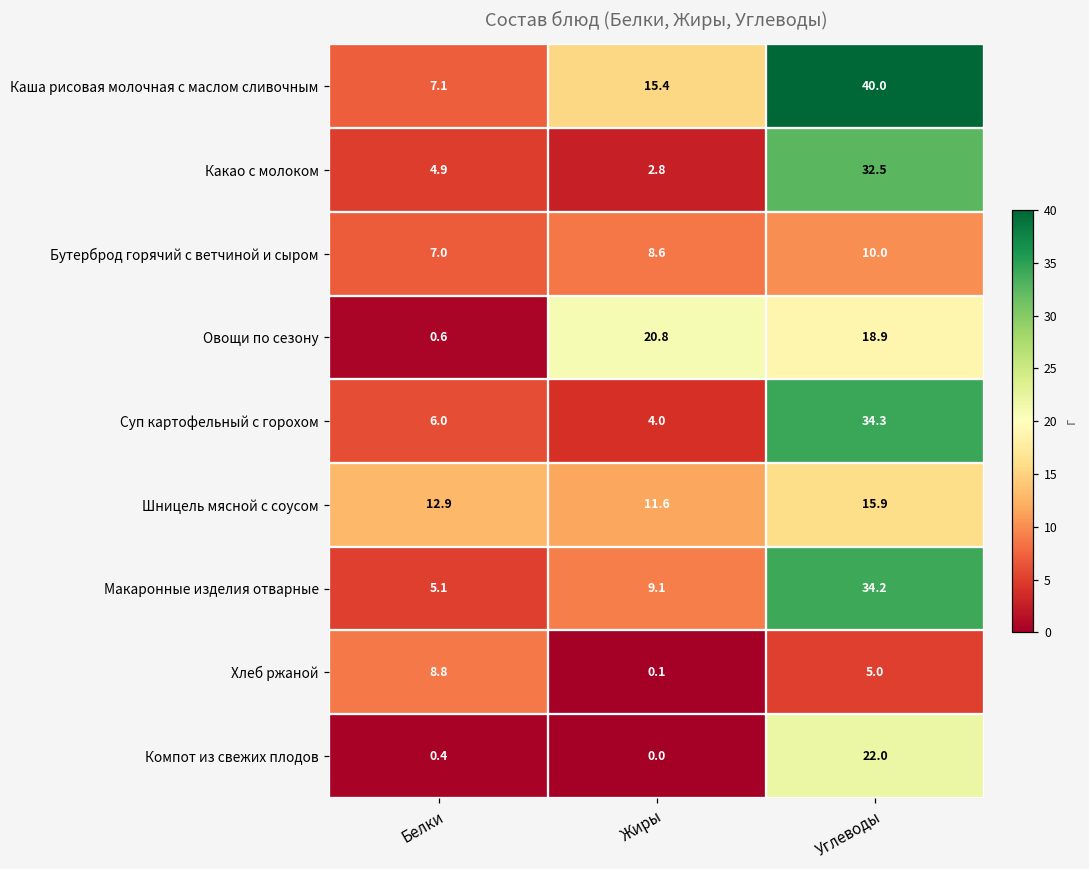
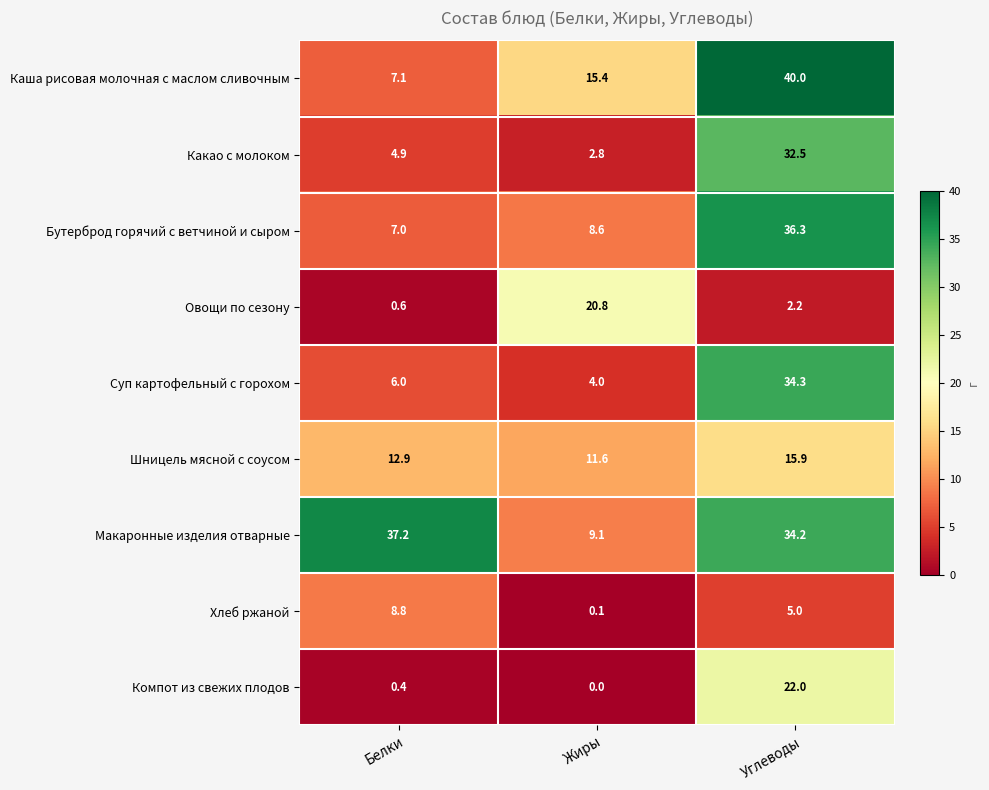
Бутерброд горячий с ветчиной и сыром, Углеводы: 10.0 -> 36.3
Овощи по сезону, Углеводы: 18.9 -> 2.2
Макаронные изделия отварные, Белки: 5.1 -> 37.2
